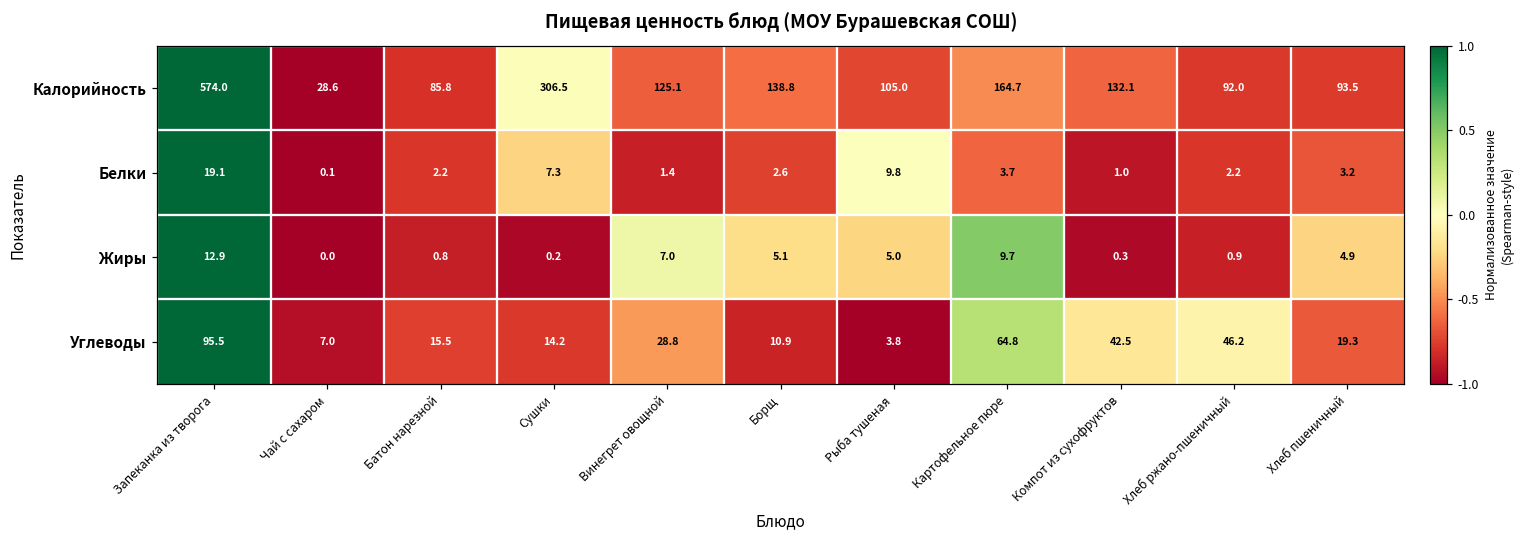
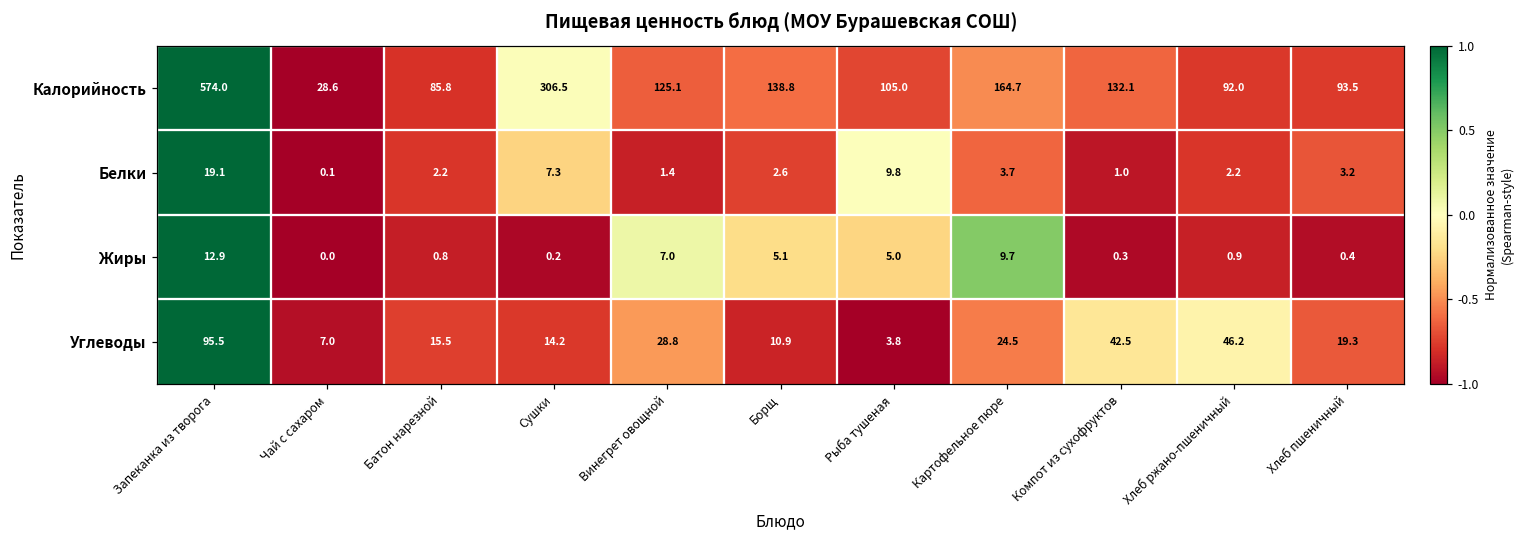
Жиры, Хлеб пшеничный: 4.9 -> 0.4
Углеводы, Картофельное пюре: 64.8 -> 24.5
